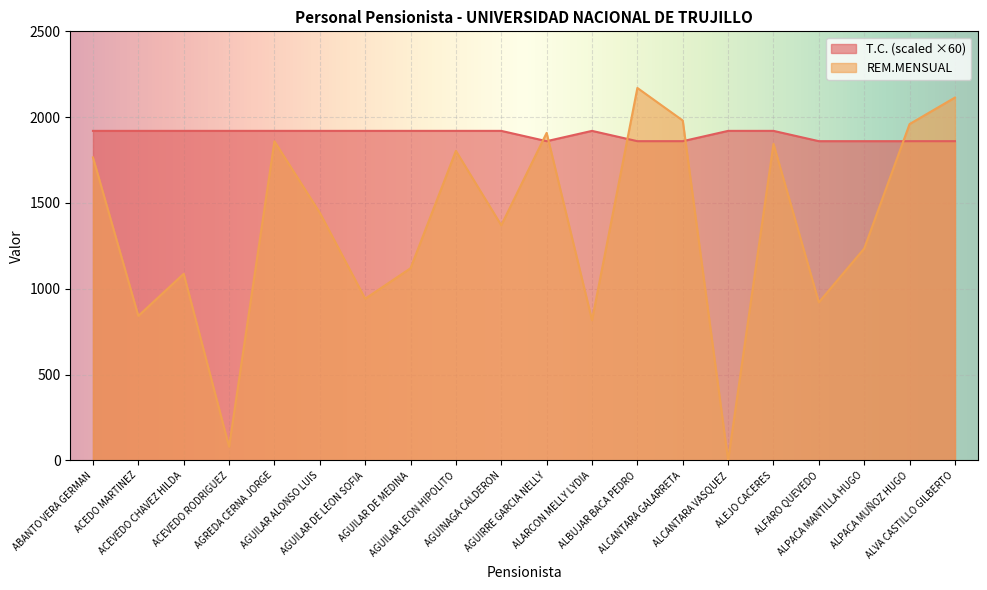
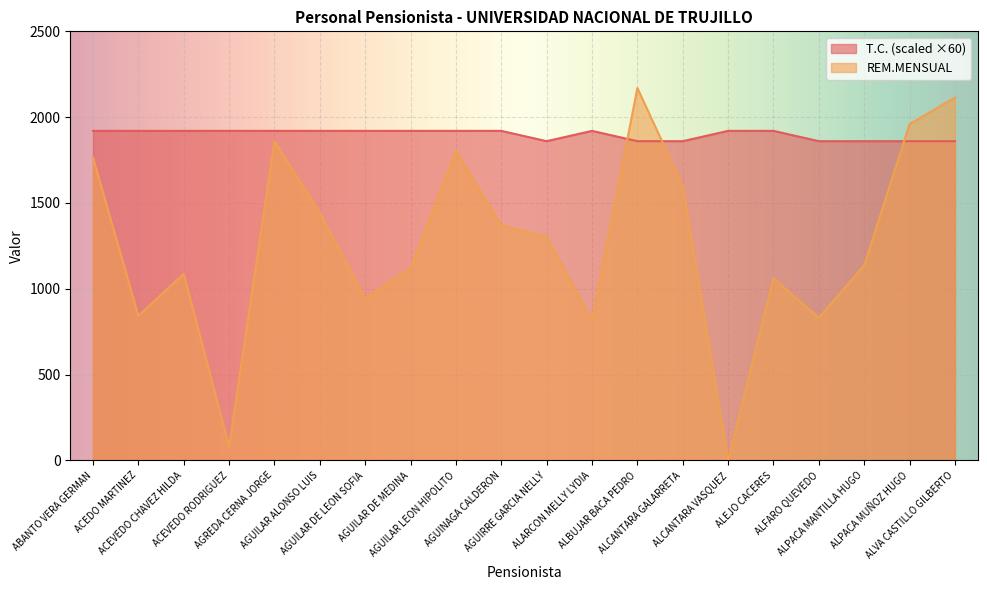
REM.MENSUAL, AGUIRRE GARCIA NELLY: 1910 -> 1300
REM.MENSUAL, ALCANTARA GALARRETA: 1980 -> 1600
REM.MENSUAL, ALEJO CACERES: 1840 -> 1060
REM.MENSUAL, ALFARO QUEVEDO: 920 -> 830
REM.MENSUAL, ALPACA MANTILLA HUGO: 1230 -> 1140
